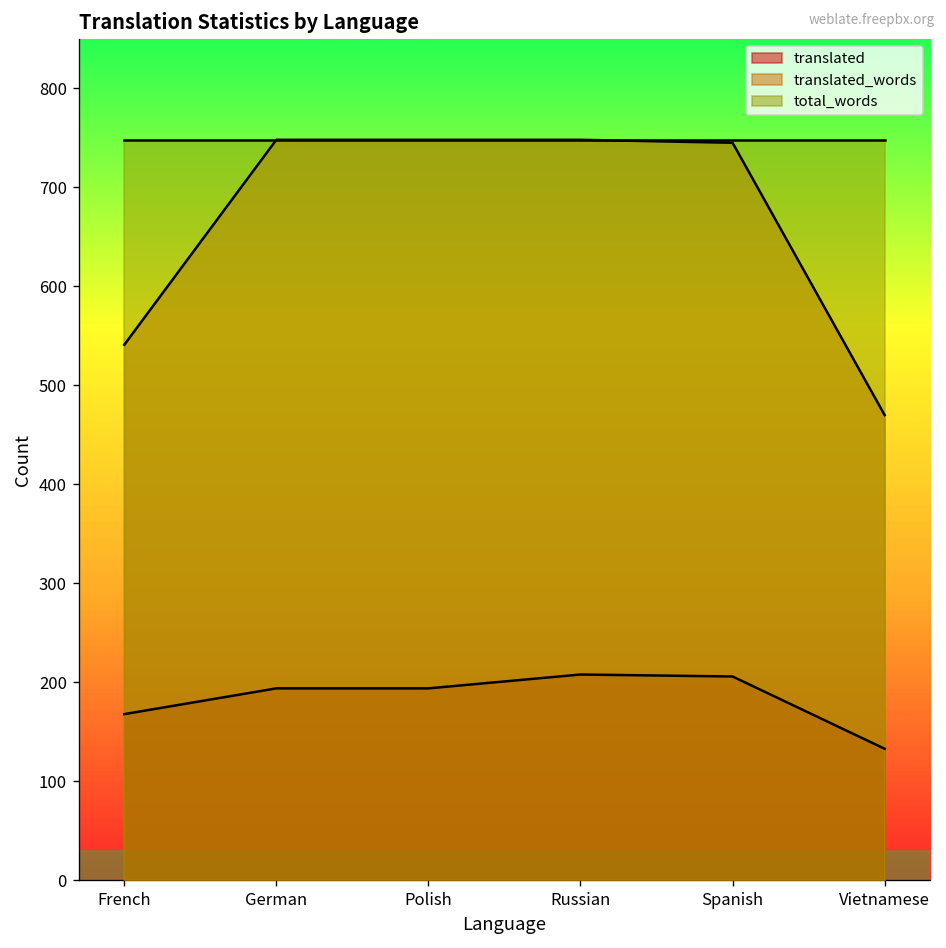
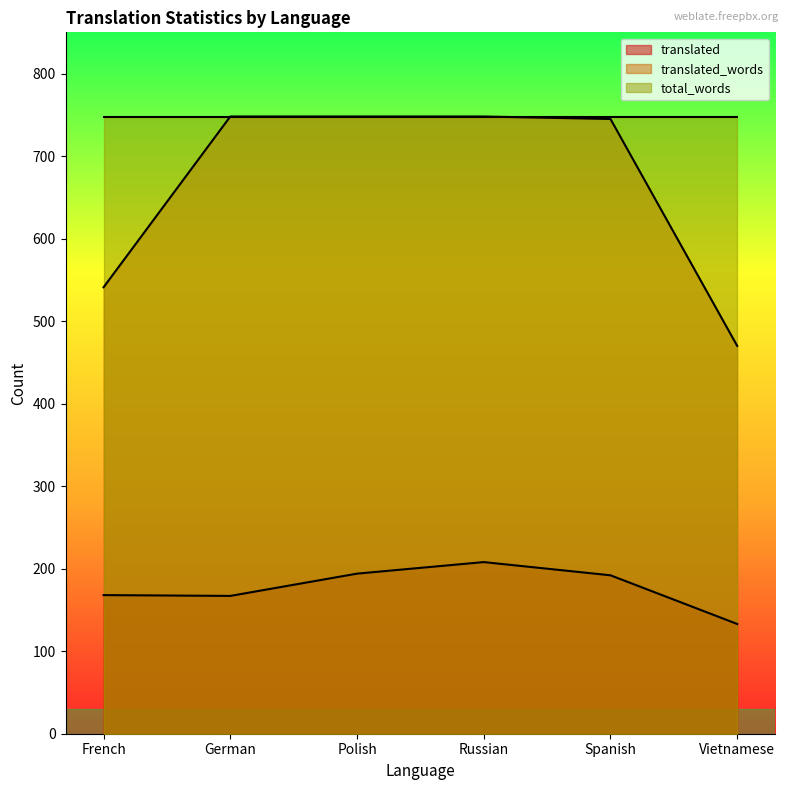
translated, German: 190 -> 170
translated, Spanish: 210 -> 190
